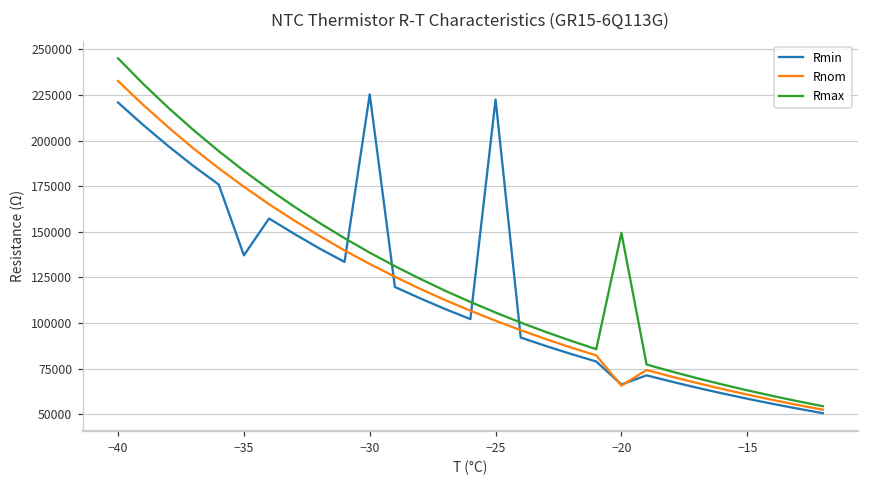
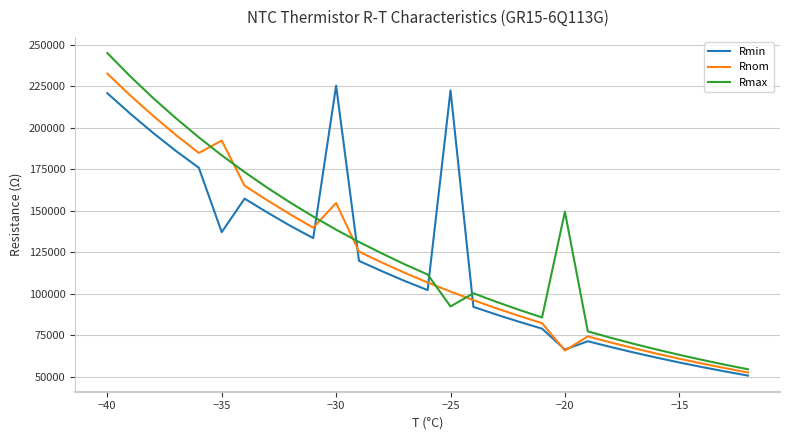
Rnom, −35: 175000 -> 192000
Rnom, −30: 132000 -> 155000
Rmax, −25: 106000 -> 92000
